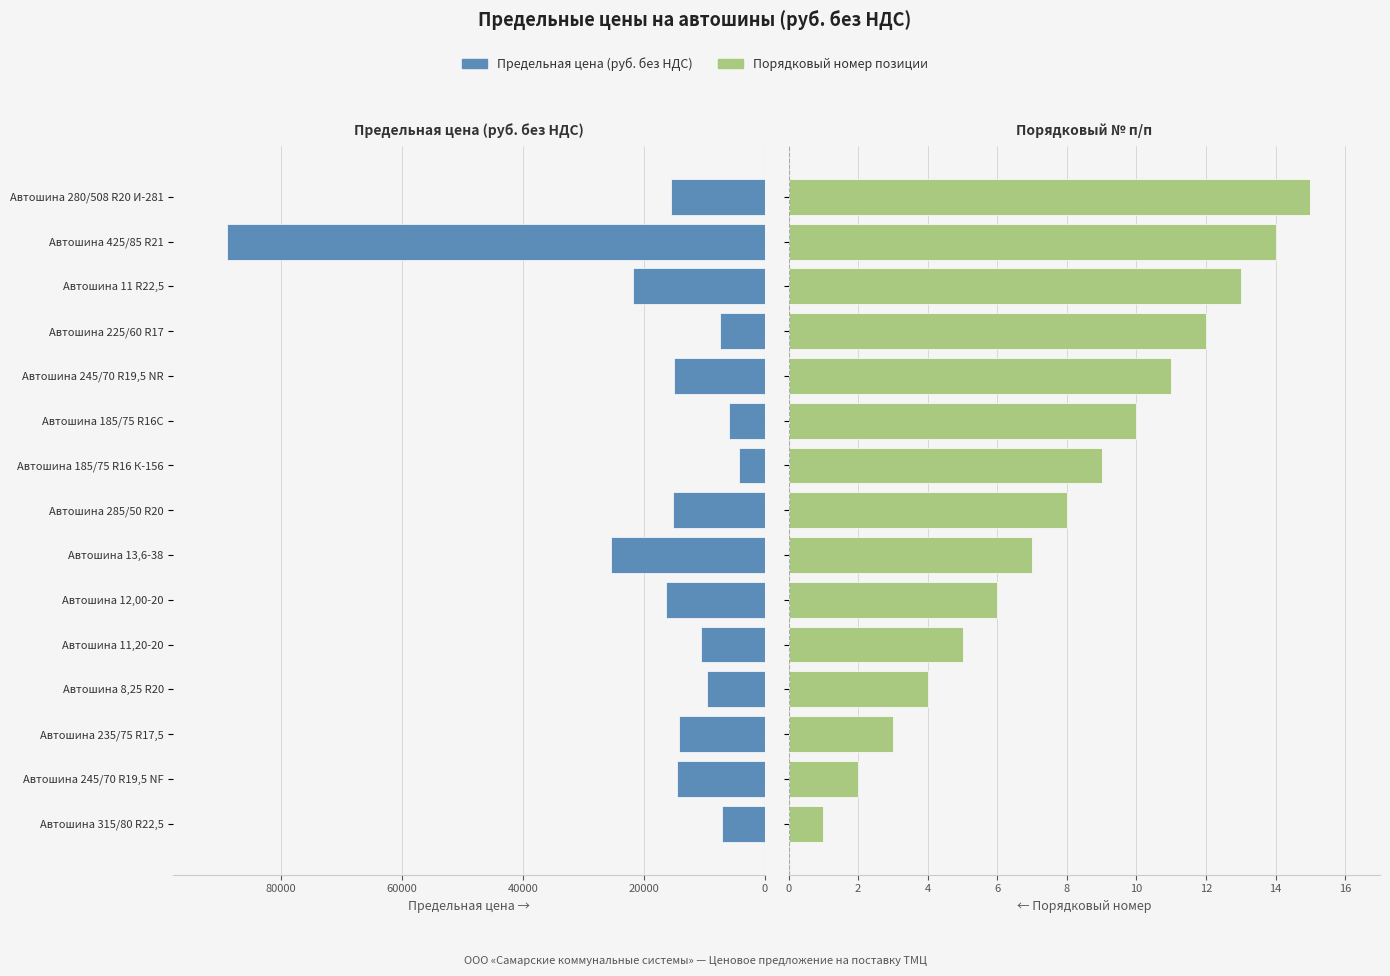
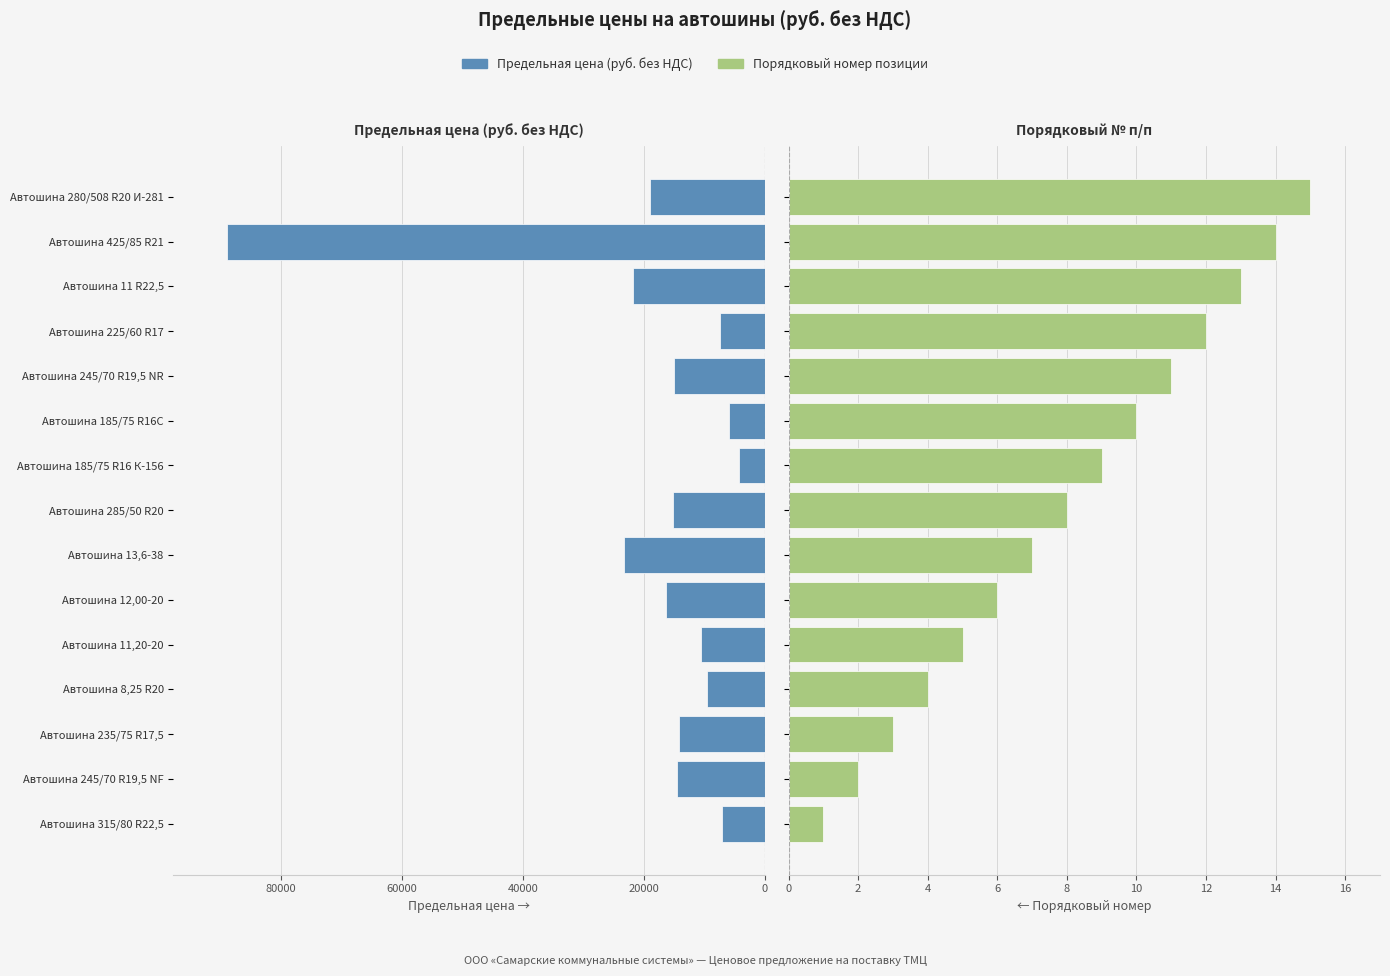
Предельная цена (руб. без НДС), Автошина 280/508 R20 И-281: 16000 -> 19000
Предельная цена (руб. без НДС), Автошина 13,6-38: 25000 -> 23000
